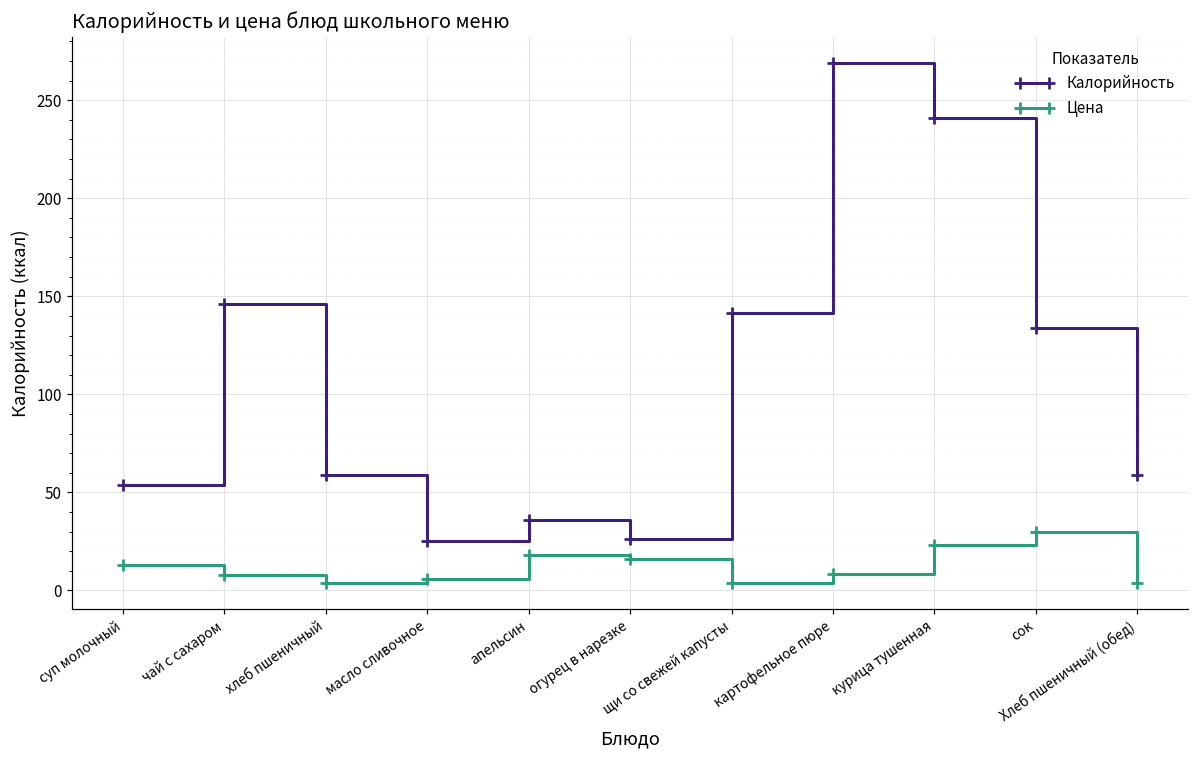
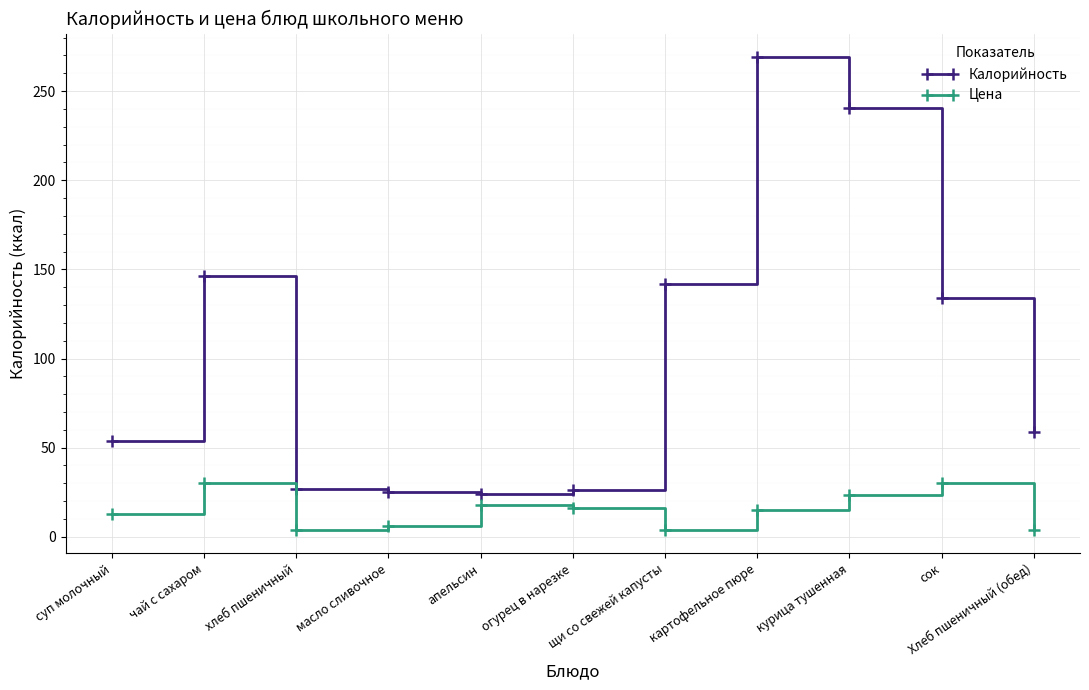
Цена, чай с сахаром: 8 -> 30
Калорийность, хлеб пшеничный: 59 -> 27
Калорийность, апельсин: 36 -> 24
Цена, картофельное пюре: 9 -> 15
